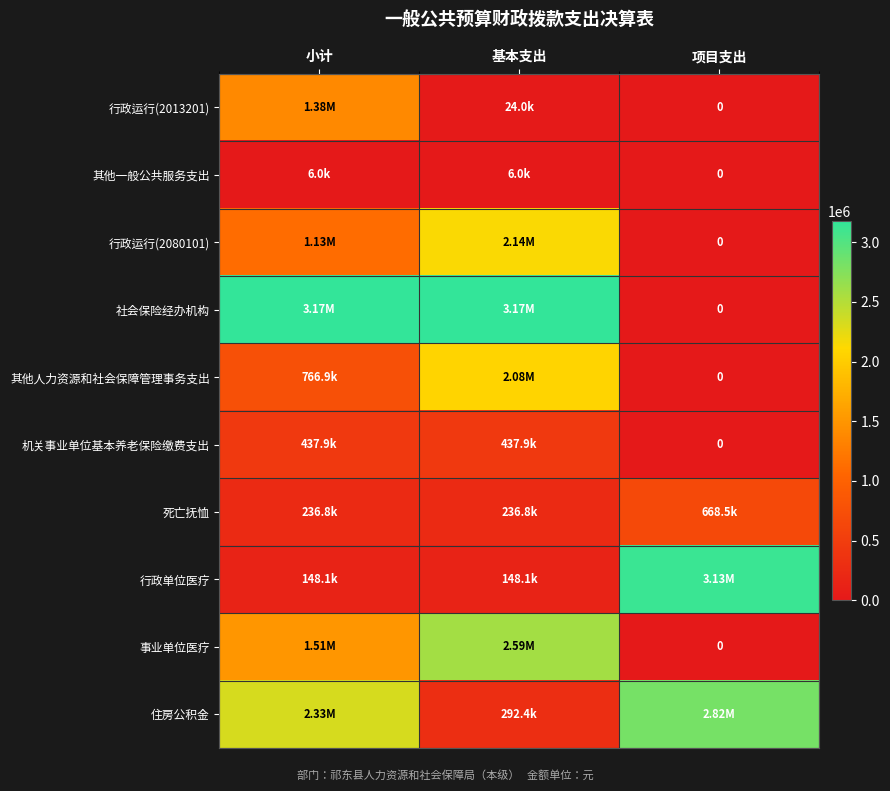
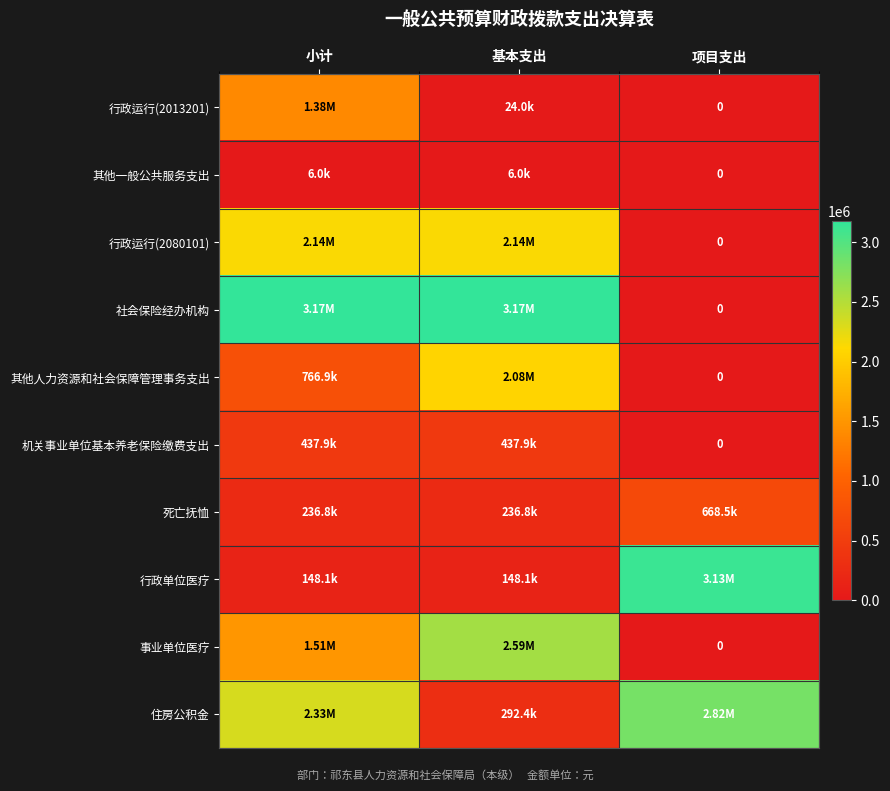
行政运行(2080101), 小计: 1.13M -> 2.14M
